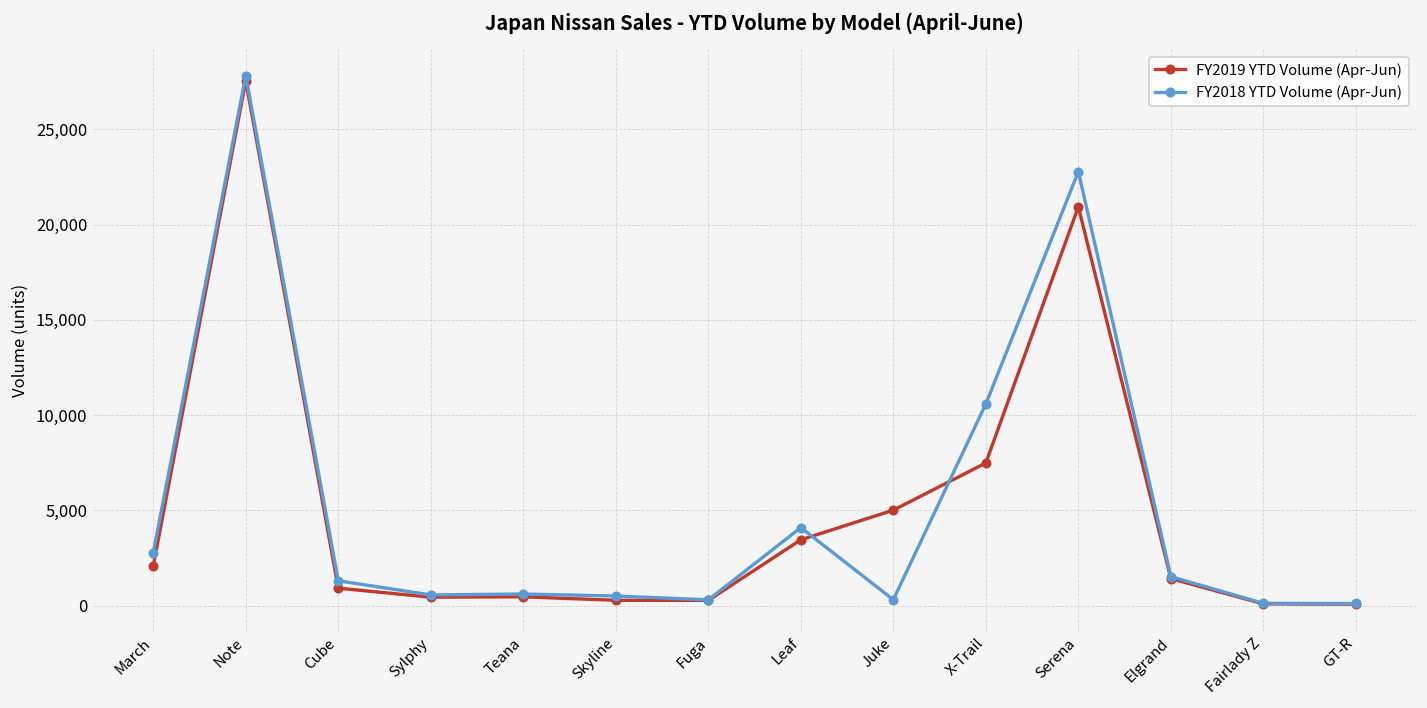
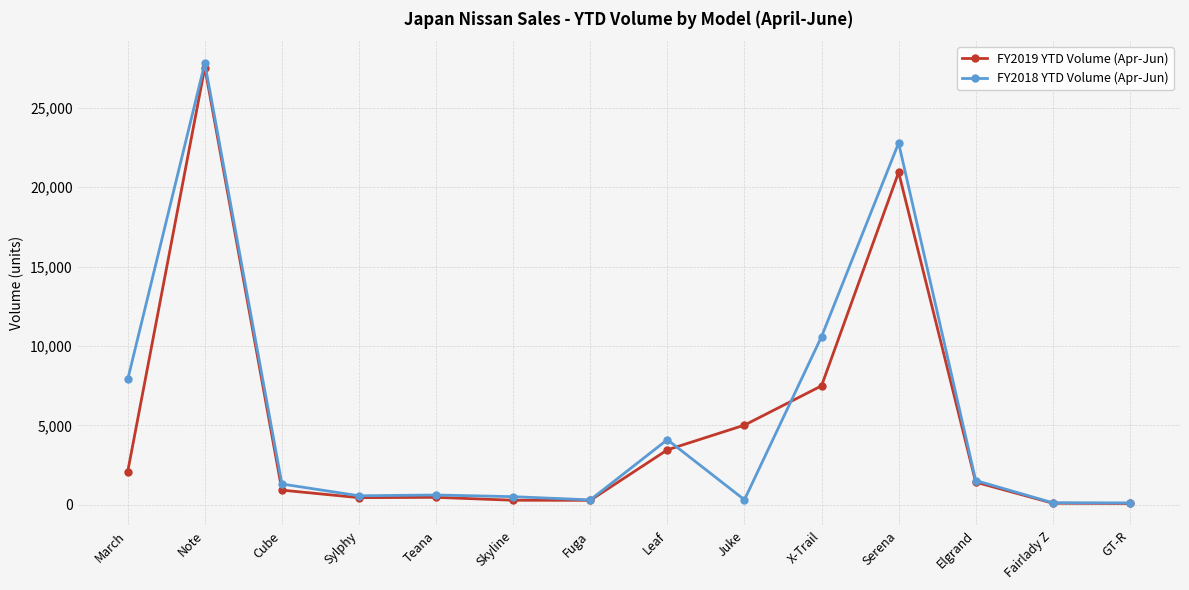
FY2018 YTD Volume (Apr-Jun), March: 2,800 -> 7,900
